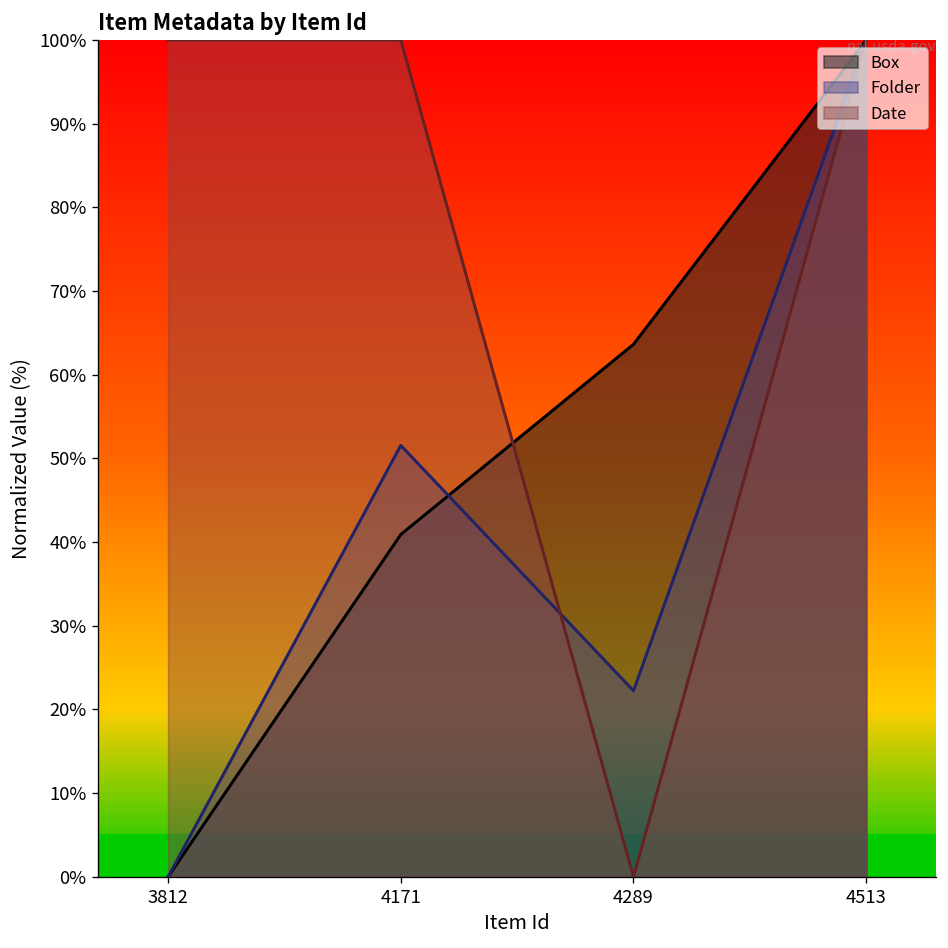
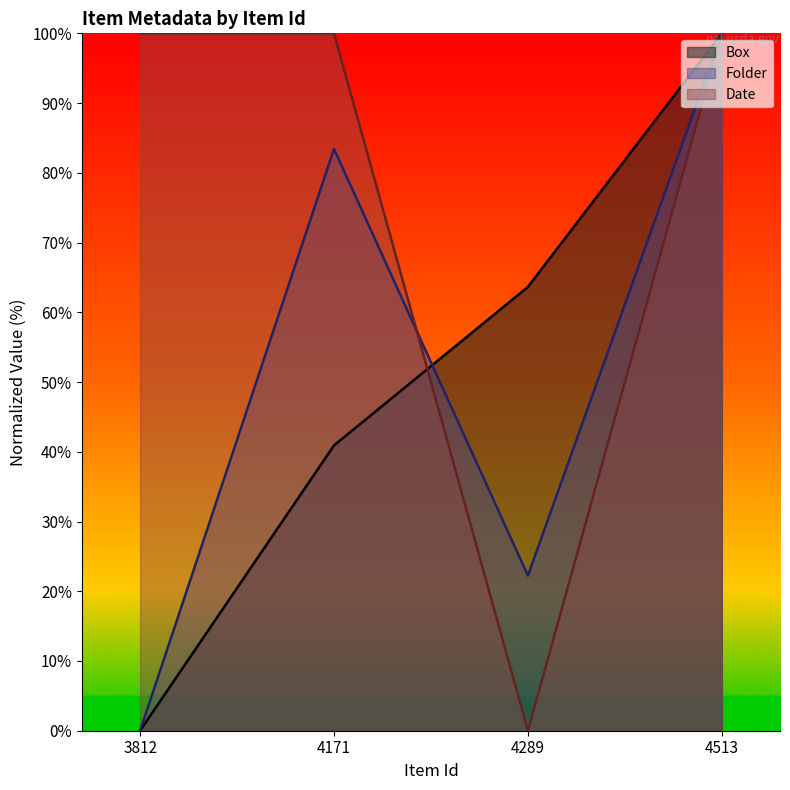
Folder, 4171: 52% -> 83%
